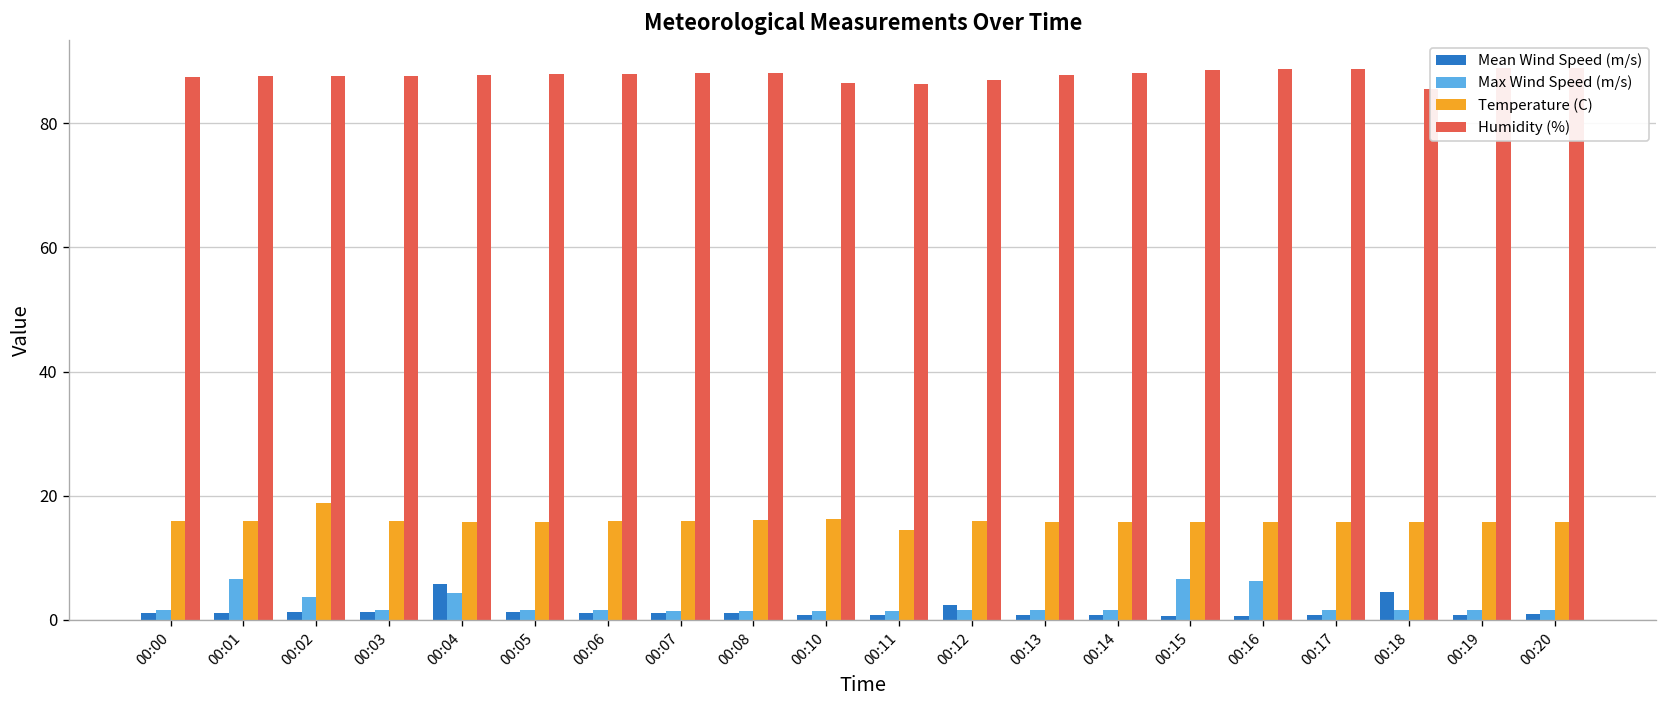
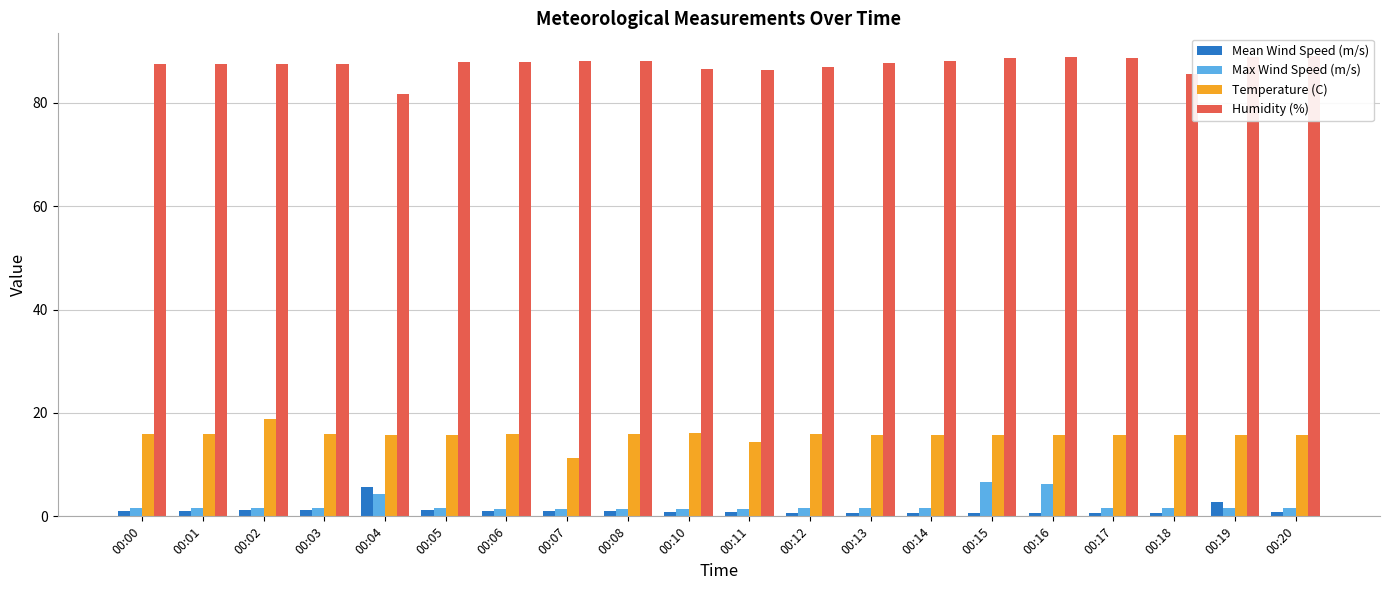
Max Wind Speed (m/s), 00:01: 7 -> 2
Max Wind Speed (m/s), 00:02: 4 -> 2
Humidity (%), 00:04: 88 -> 82
Temperature (C), 00:07: 16 -> 11
Mean Wind Speed (m/s), 00:12: 2 -> 1
Mean Wind Speed (m/s), 00:18: 4 -> 1
Mean Wind Speed (m/s), 00:19: 1 -> 3
